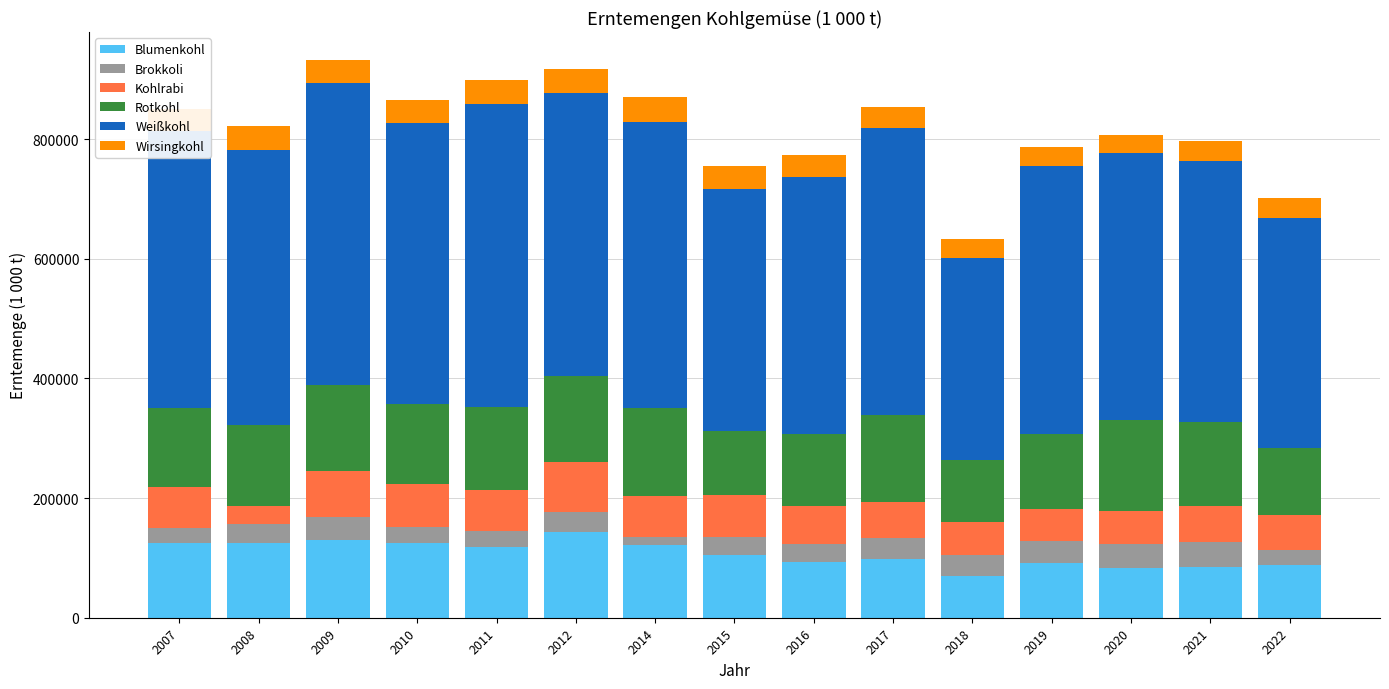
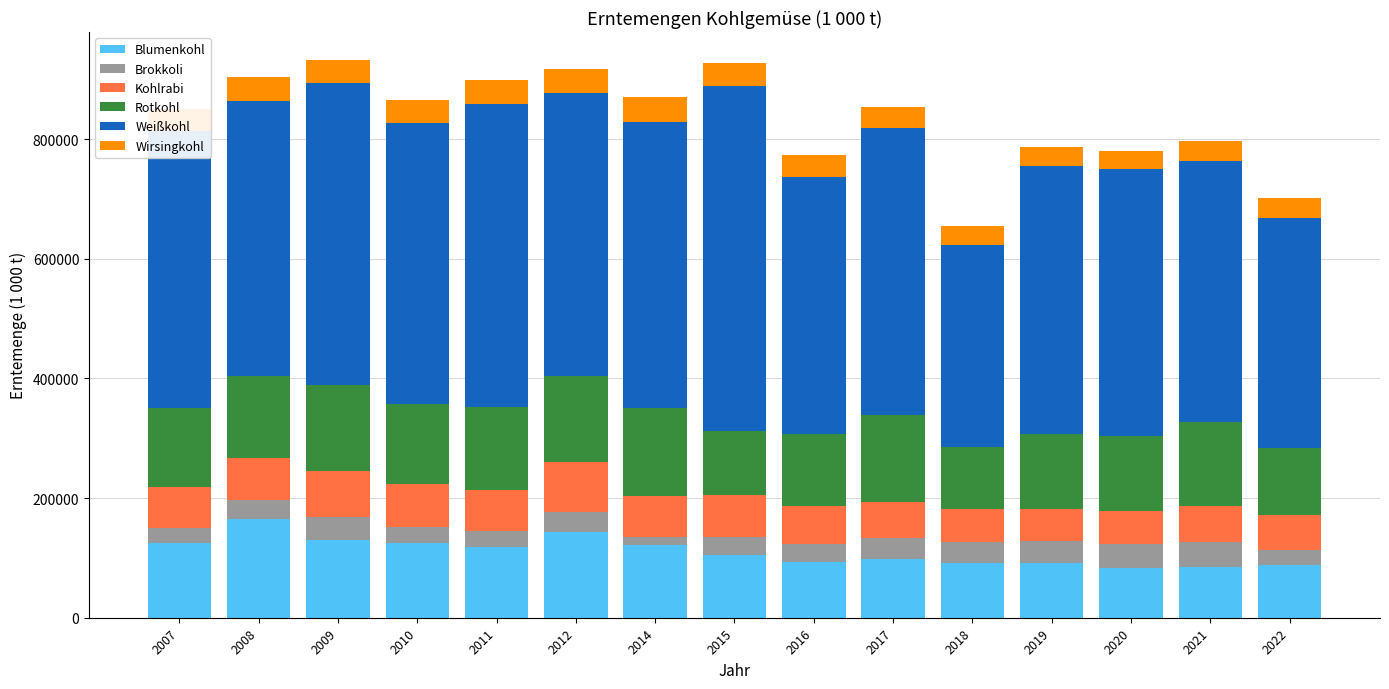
Blumenkohl, 2008: 130000 -> 170000
Kohlrabi, 2008: 30000 -> 70000
Weißkohl, 2015: 400000 -> 580000
Blumenkohl, 2018: 70000 -> 90000
Rotkohl, 2020: 150000 -> 120000
